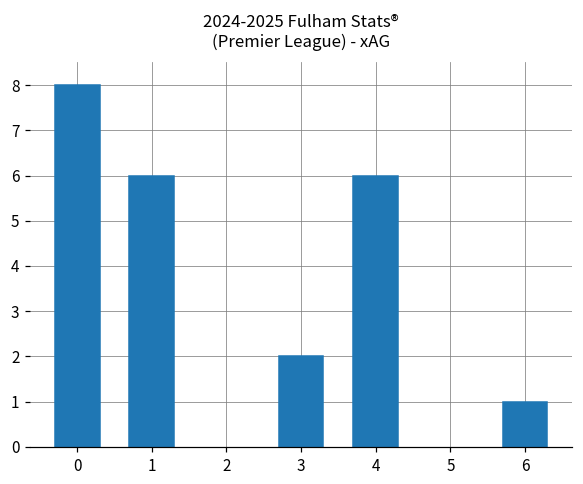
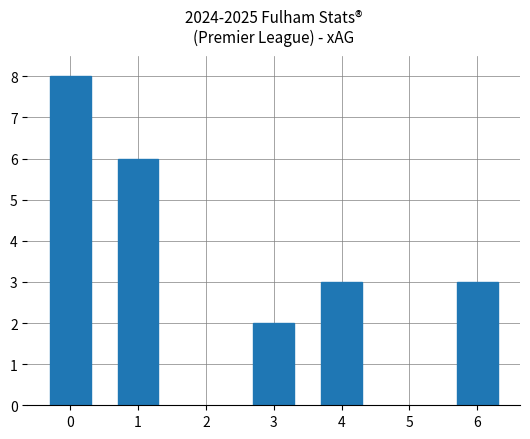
4: 6 -> 3
6: 1 -> 3
